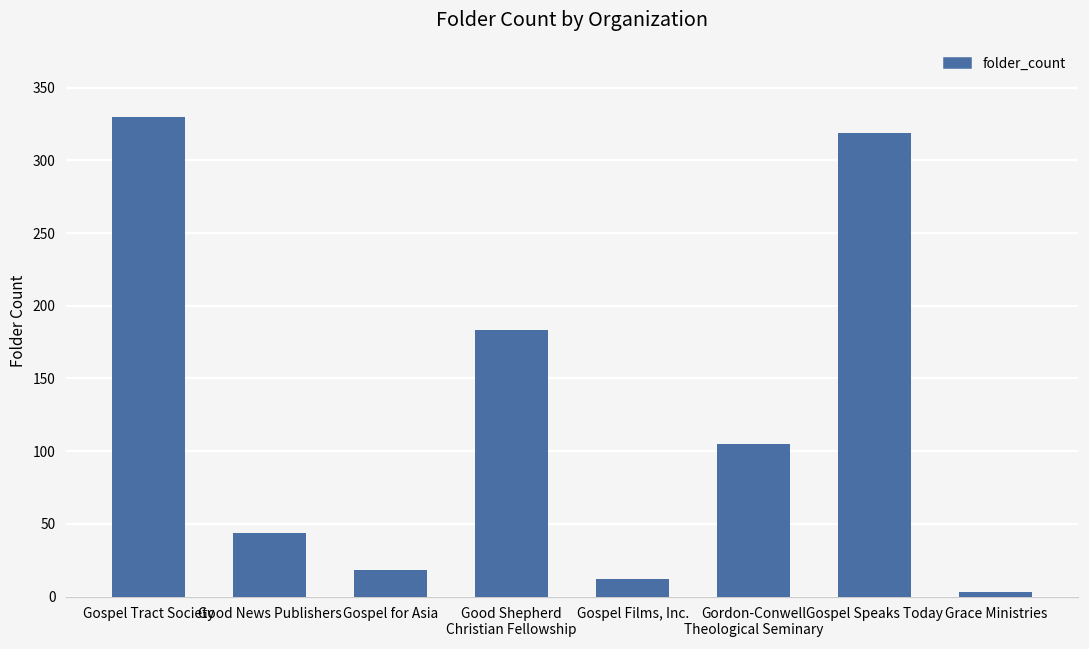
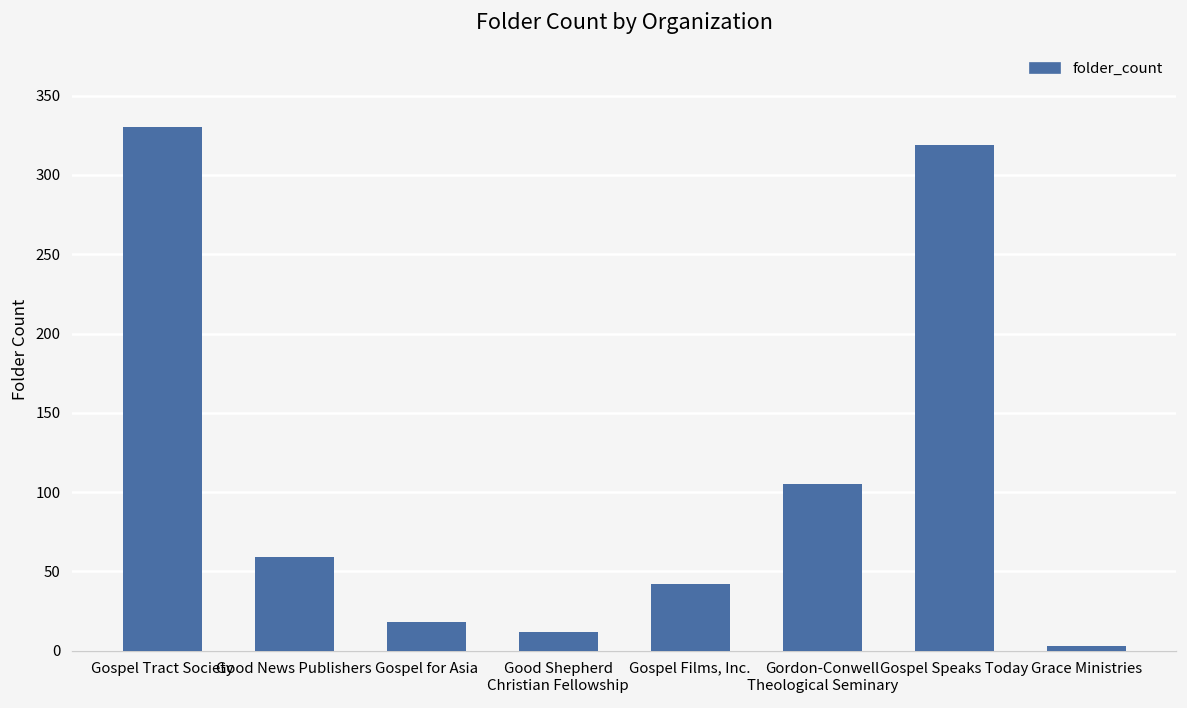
Good News Publishers: 44 -> 59
Good Shepherd Christian Fellowship: 183 -> 12
Gospel Films, Inc.: 12 -> 42
